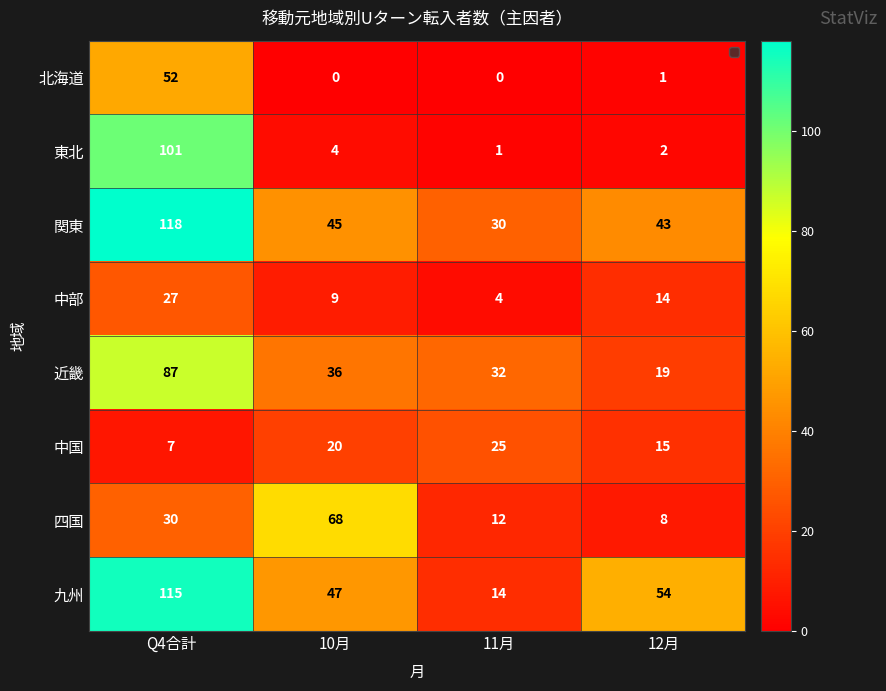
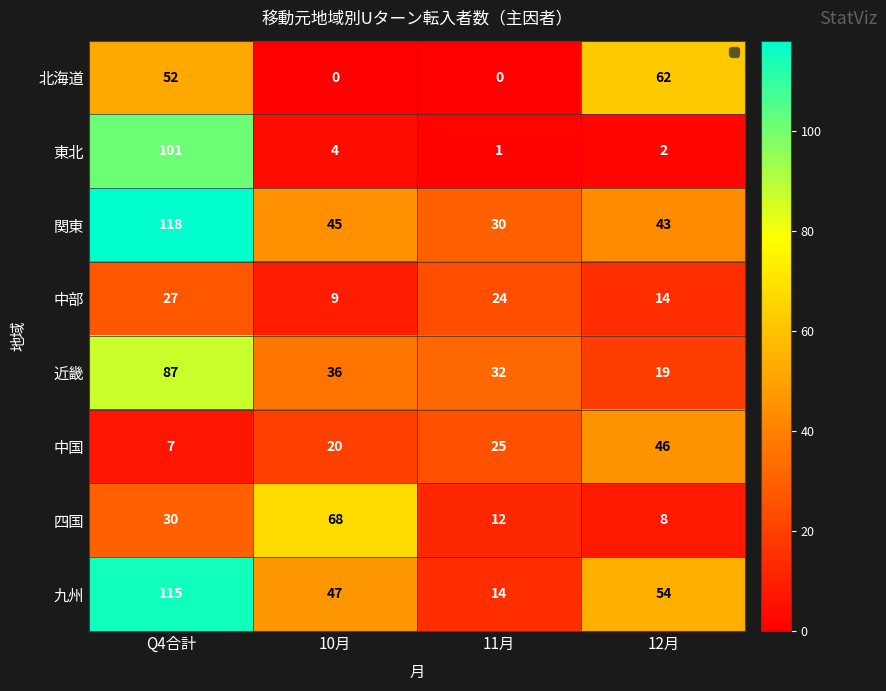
北海道, 12月: 1 -> 62
中部, 11月: 4 -> 24
中国, 12月: 15 -> 46
